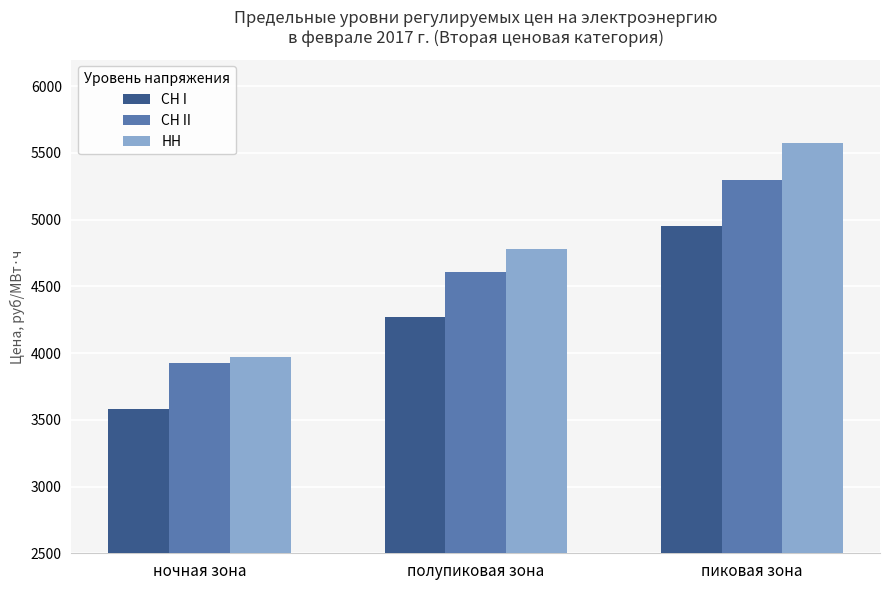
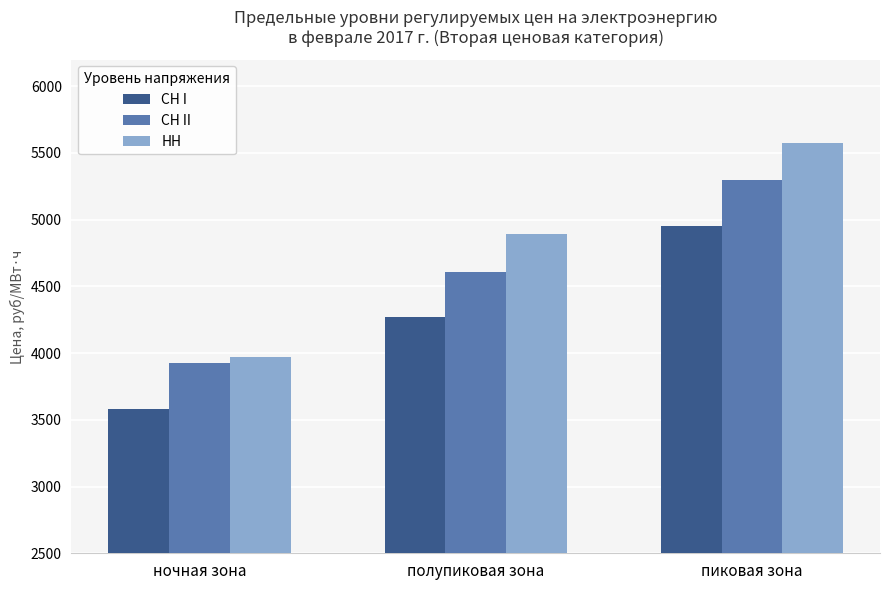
НН, полупиковая зона: 4780 -> 4890
